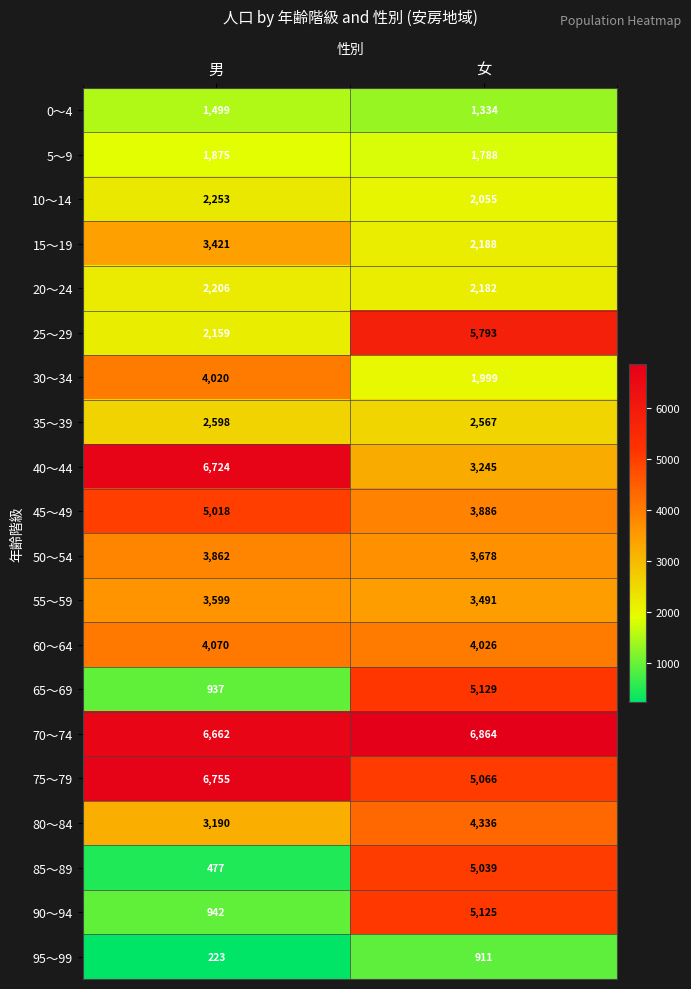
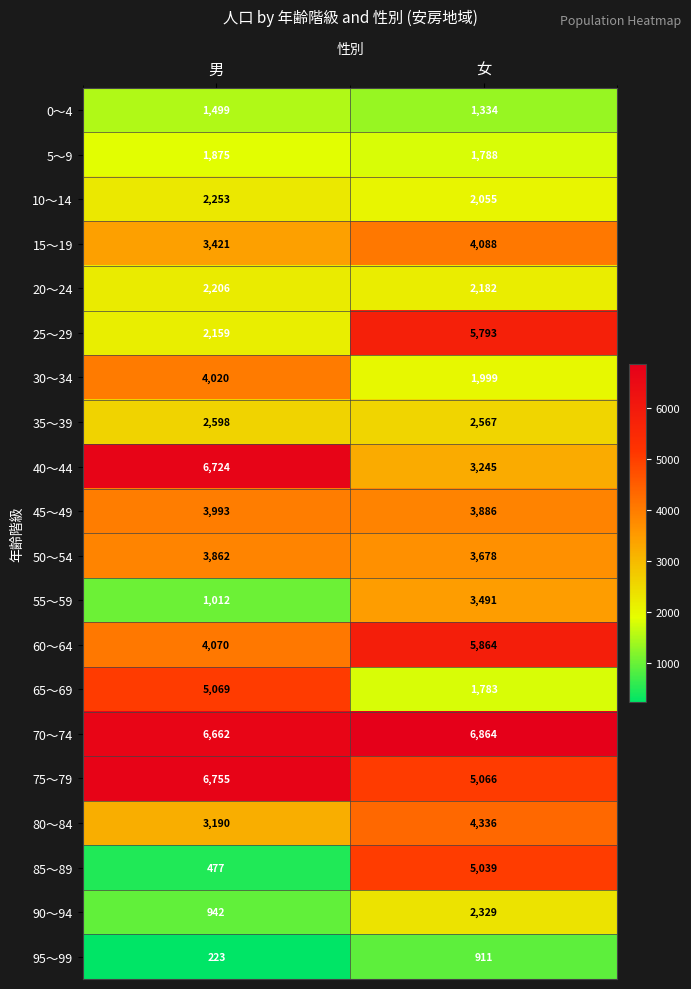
15～19, 女: 2,188 -> 4,088
45～49, 男: 5,018 -> 3,993
55～59, 男: 3,599 -> 1,012
60～64, 女: 4,026 -> 5,864
65～69, 男: 937 -> 5,069
65～69, 女: 5,129 -> 1,783
90～94, 女: 5,125 -> 2,329
